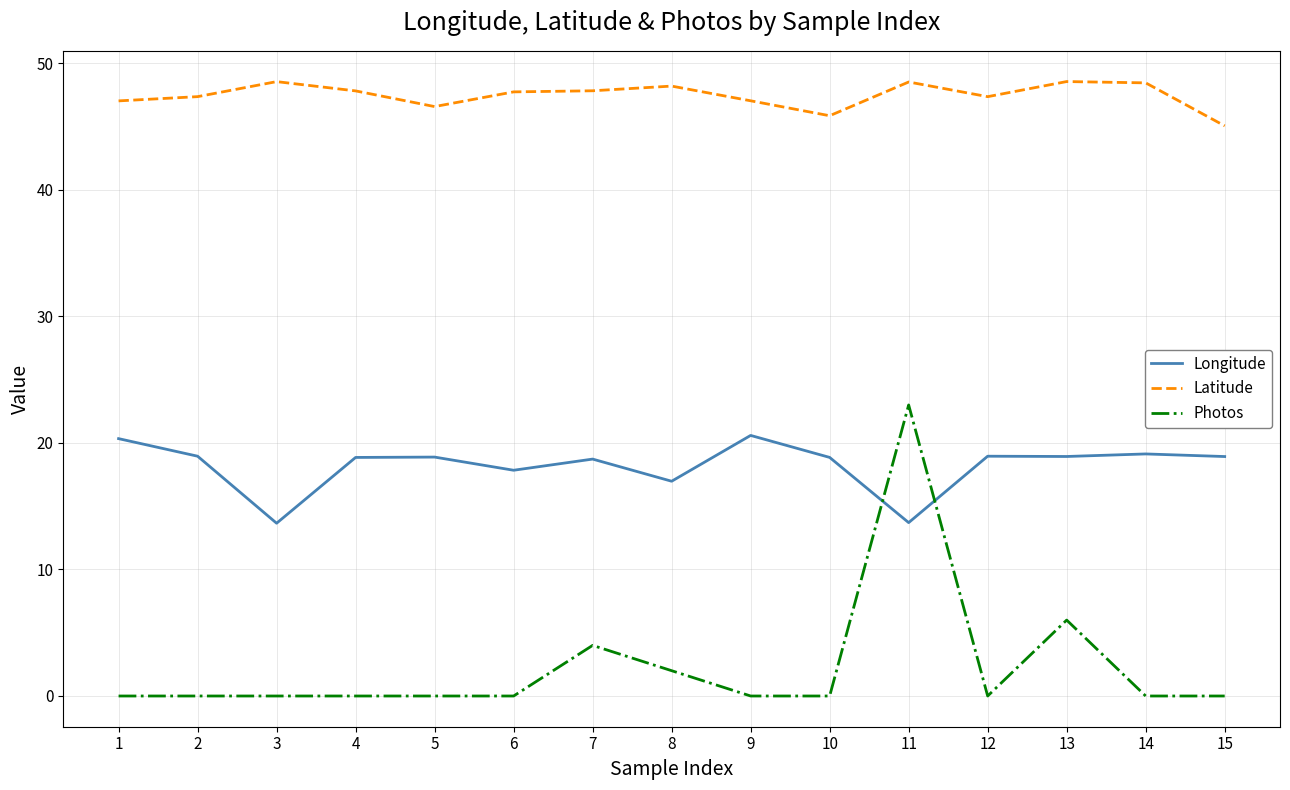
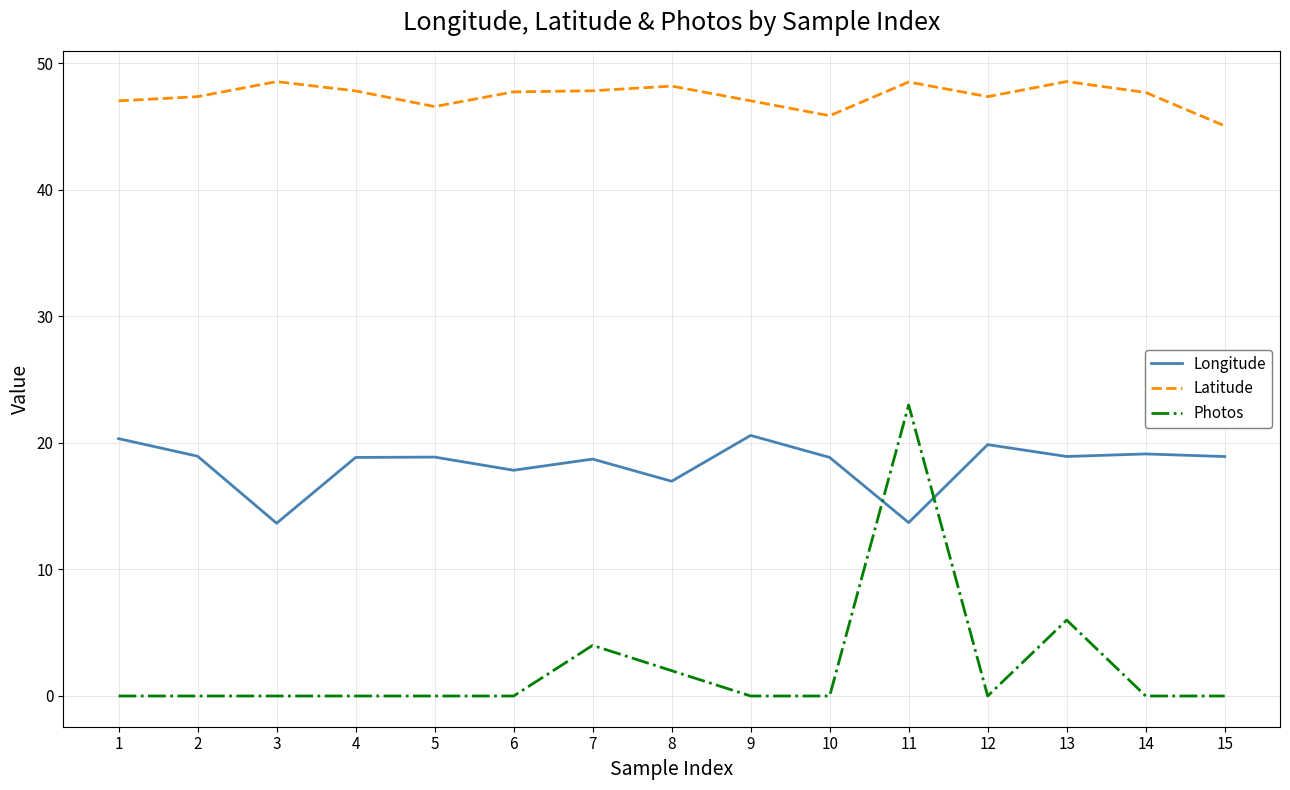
Longitude, 12: 18.9 -> 19.9
Latitude, 14: 48.5 -> 47.7
